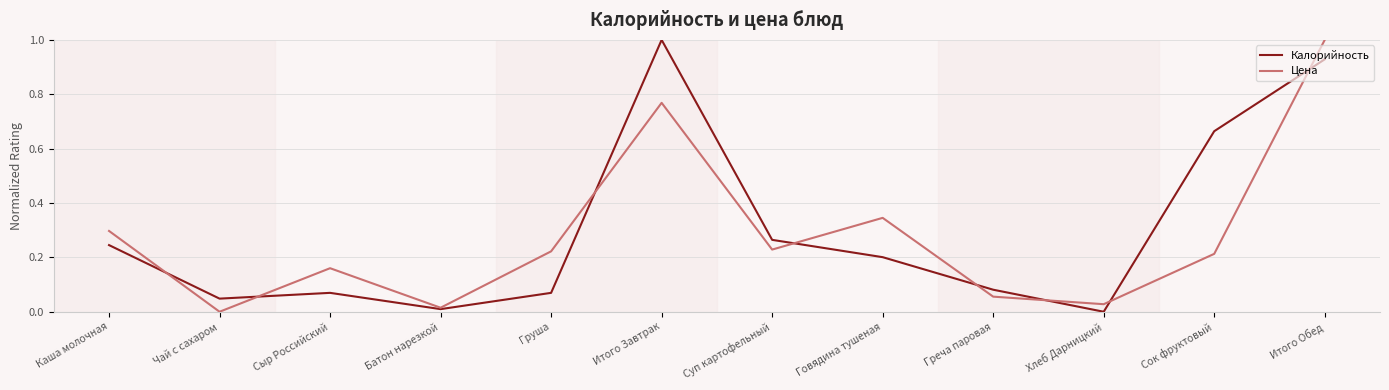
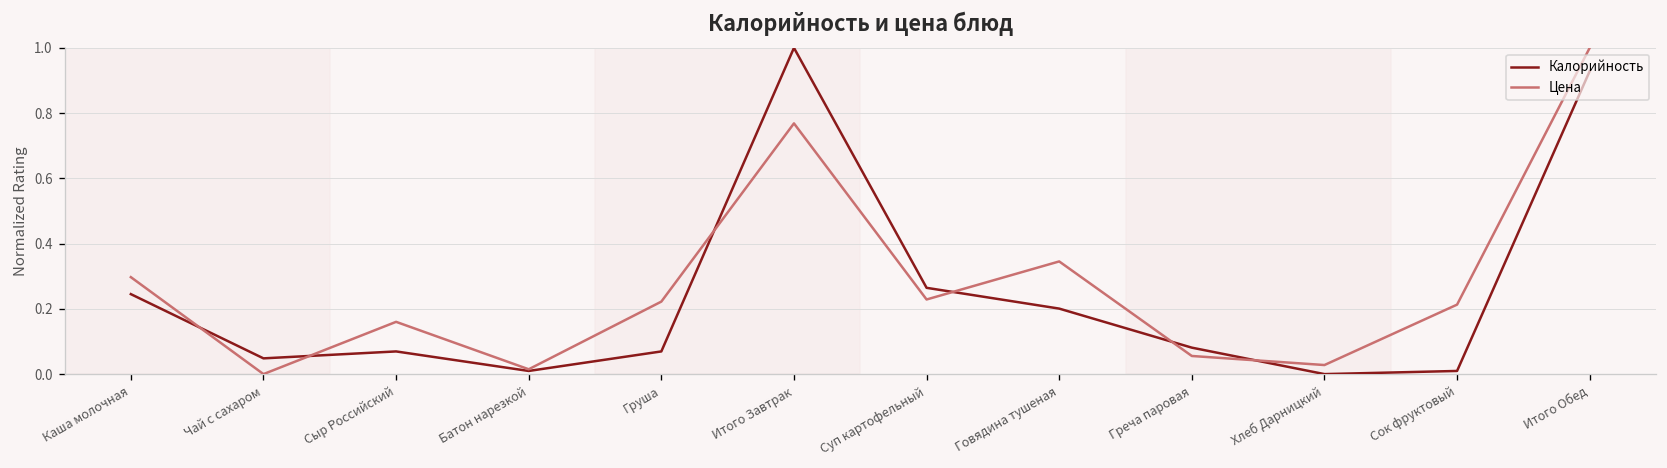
Калорийность, Сок фруктовый: 0.66 -> 0.01
